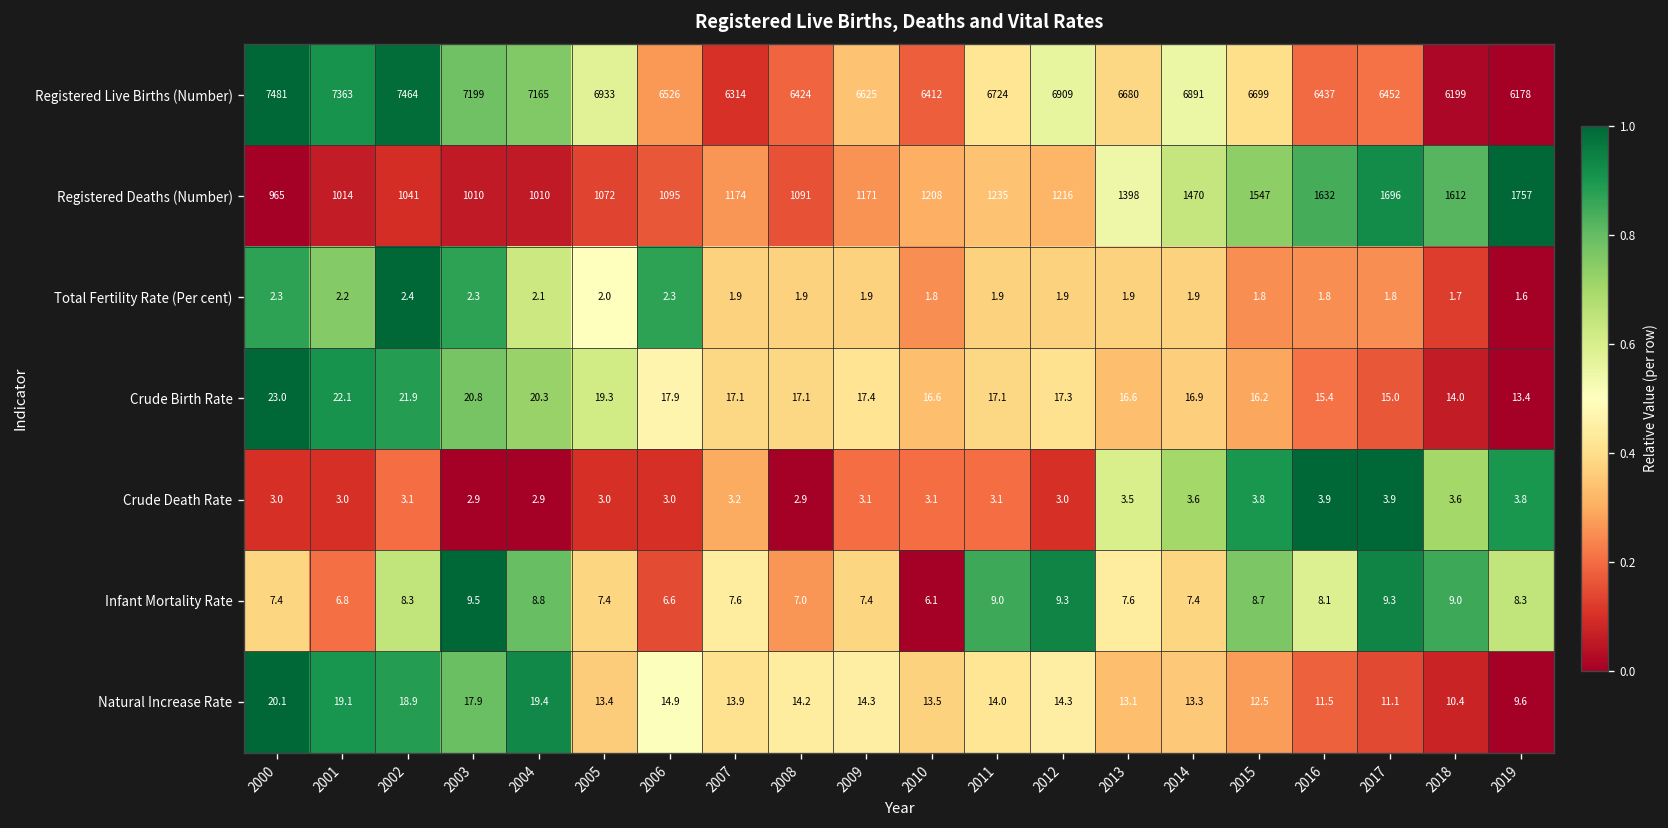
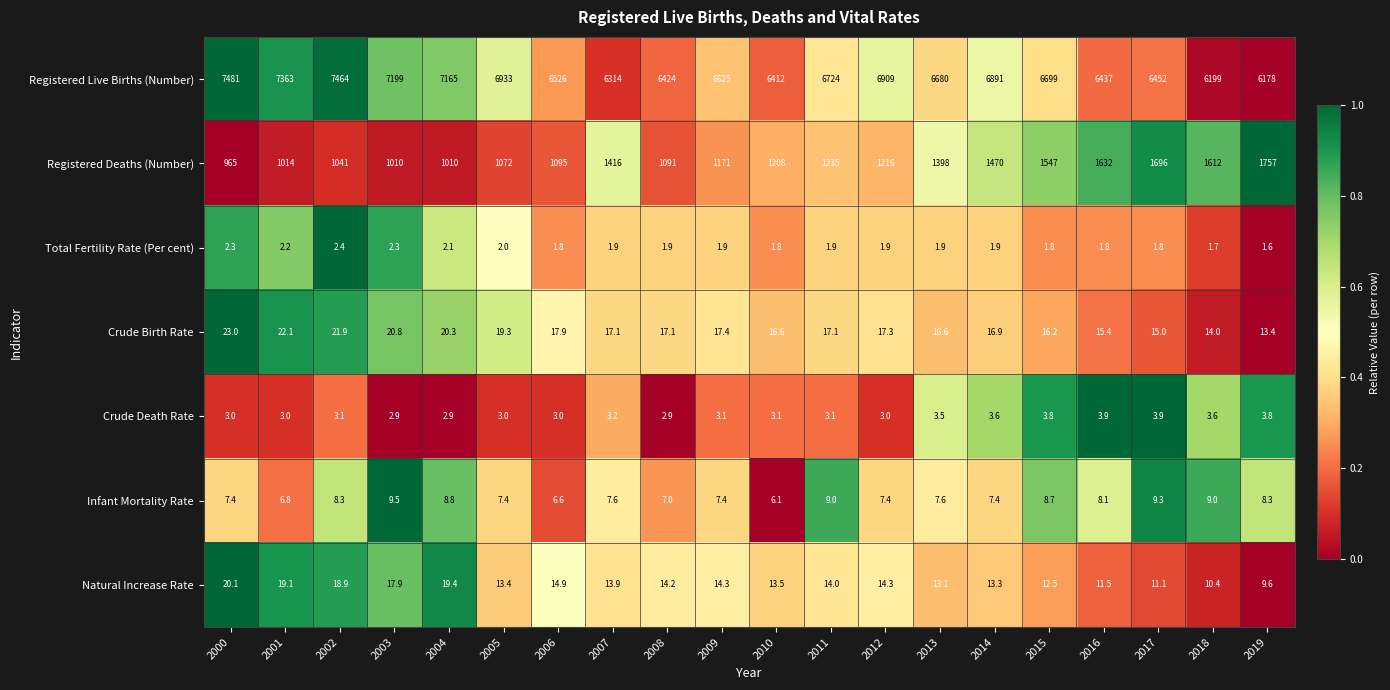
Registered Deaths (Number), 2007: 1174 -> 1416
Total Fertility Rate (Per cent), 2006: 2.3 -> 1.8
Infant Mortality Rate, 2012: 9.3 -> 7.4
